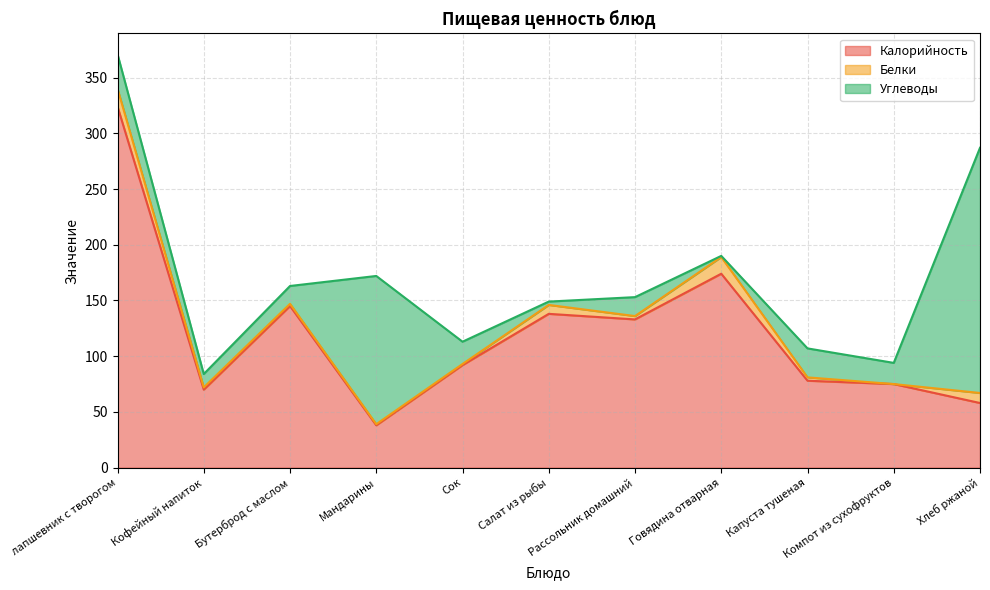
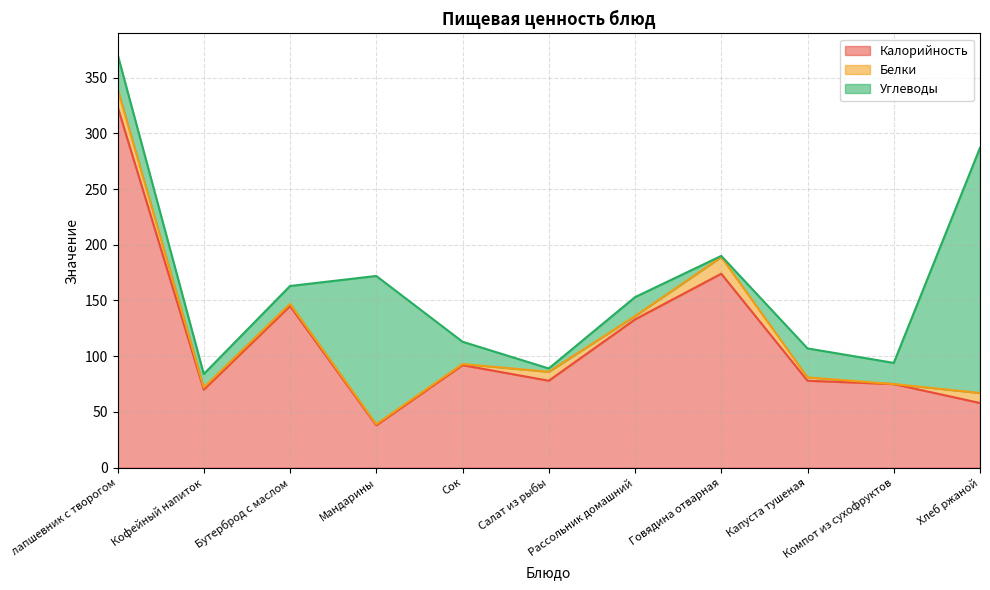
Калорийность, Салат из рыбы: 138 -> 78
